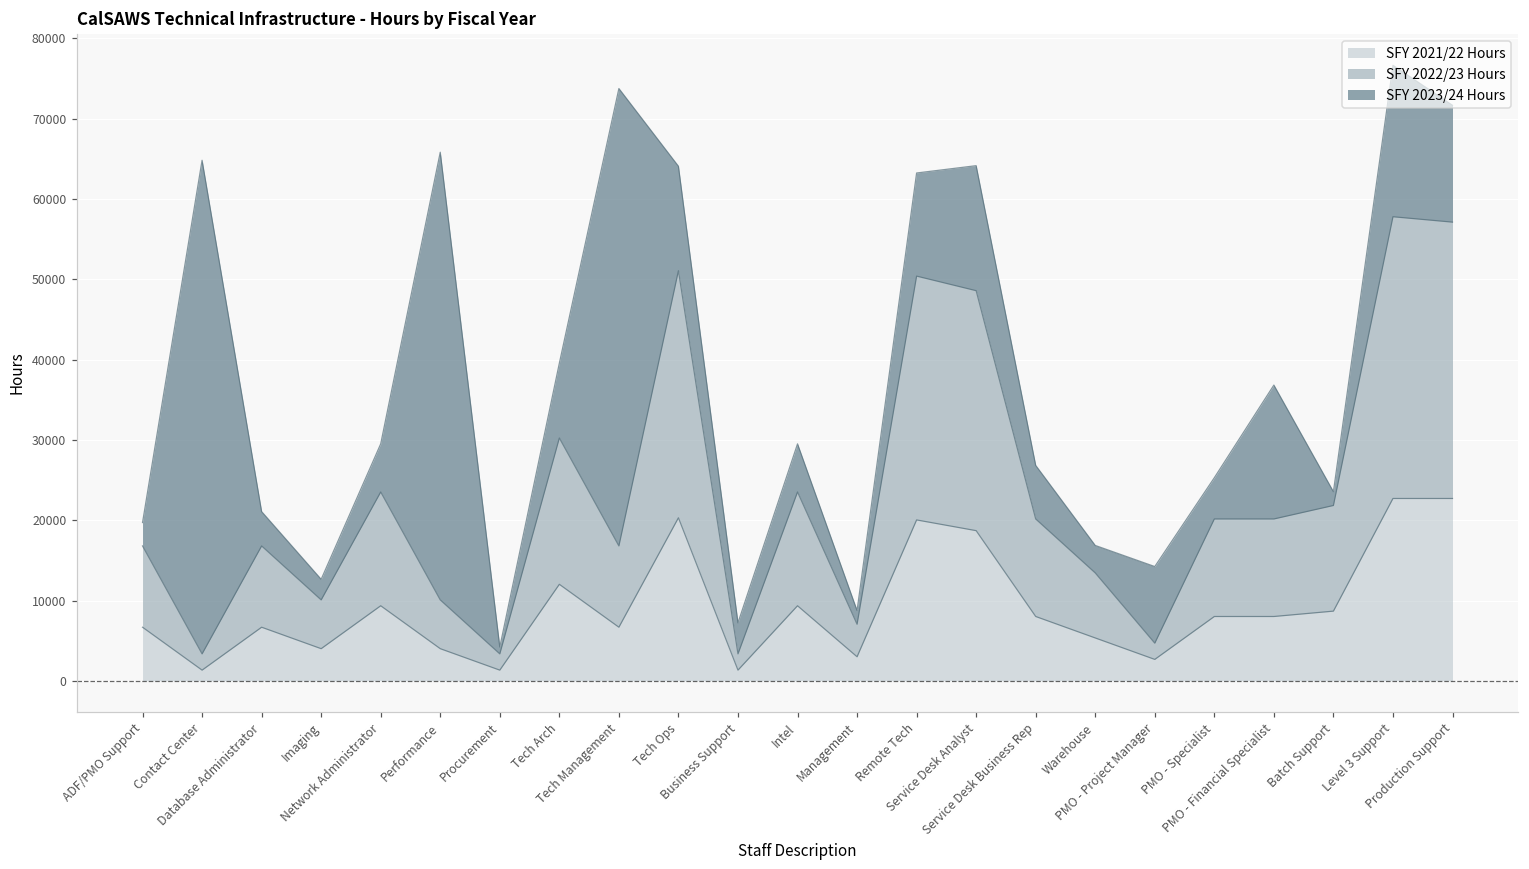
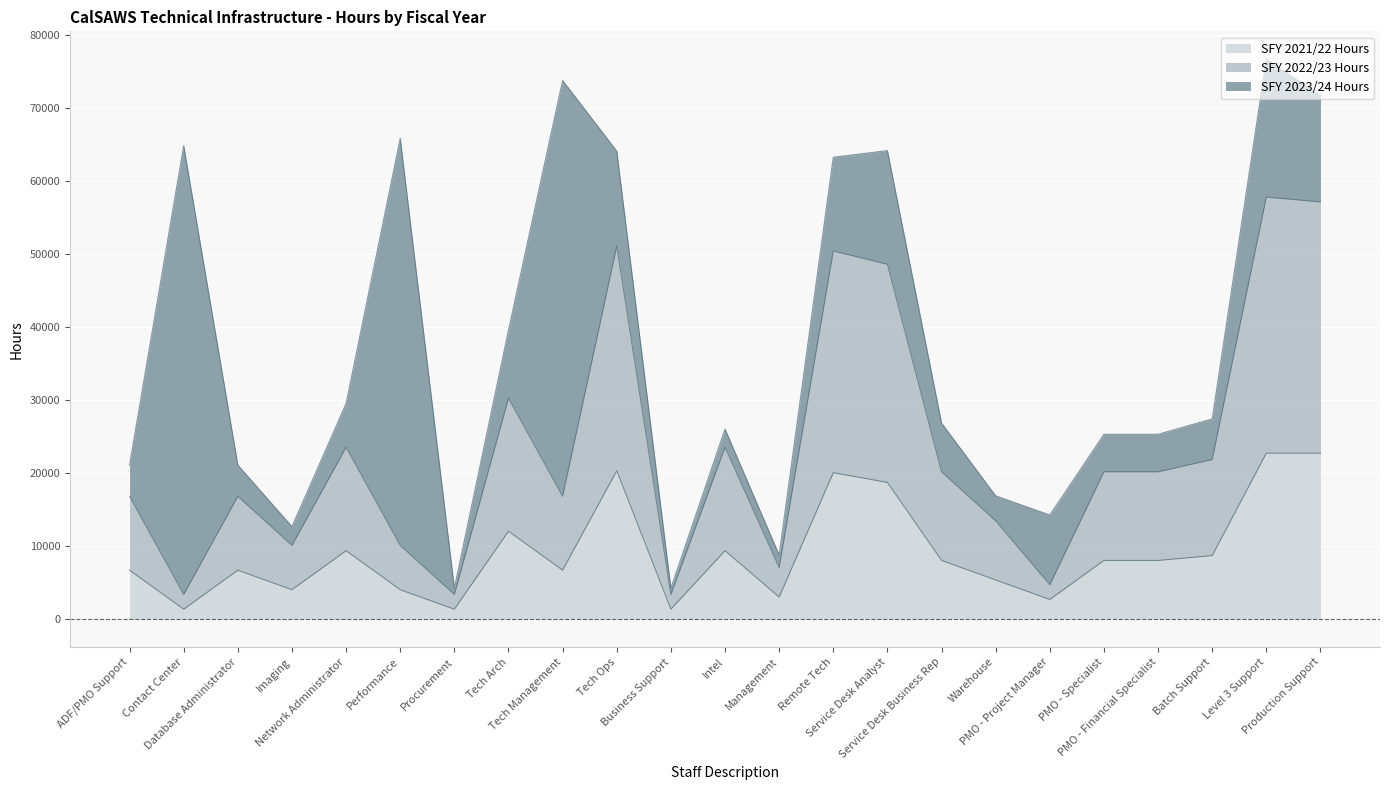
SFY 2023/24 Hours, ADF/PMO Support: 3000 -> 4000
SFY 2023/24 Hours, Business Support: 4000 -> 1000
SFY 2023/24 Hours, Intel: 6000 -> 2000
SFY 2023/24 Hours, PMO - Financial Specialist: 17000 -> 5000
SFY 2023/24 Hours, Batch Support: 2000 -> 6000
